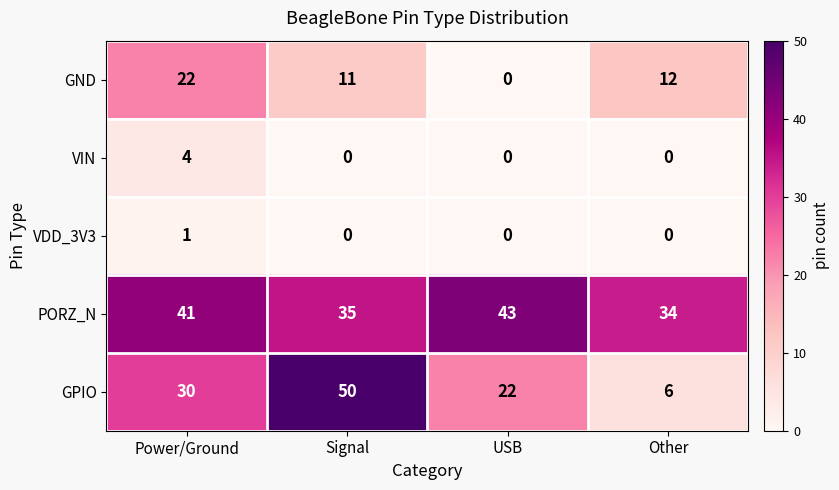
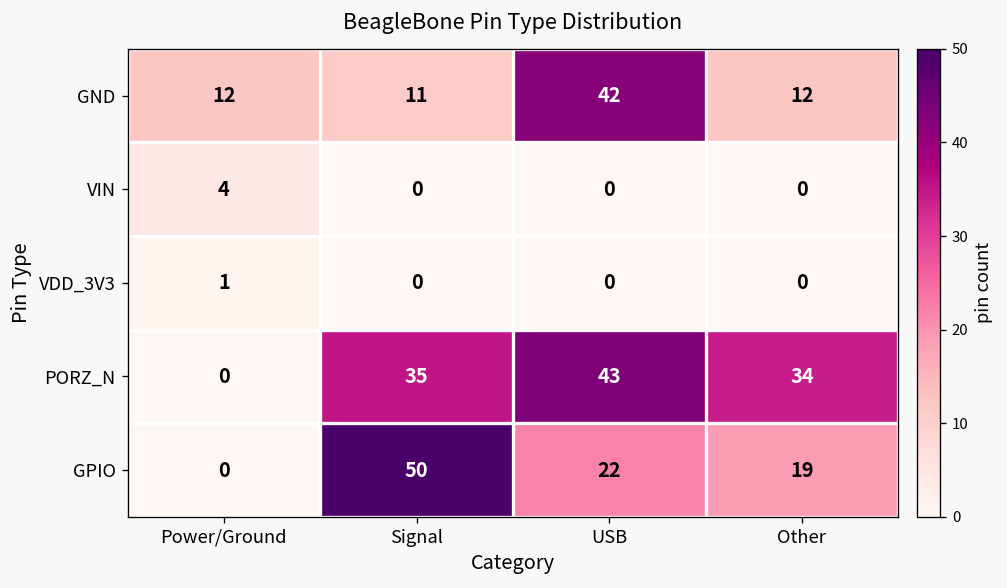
GND, Power/Ground: 22 -> 12
GND, USB: 0 -> 42
PORZ_N, Power/Ground: 41 -> 0
GPIO, Power/Ground: 30 -> 0
GPIO, Other: 6 -> 19
